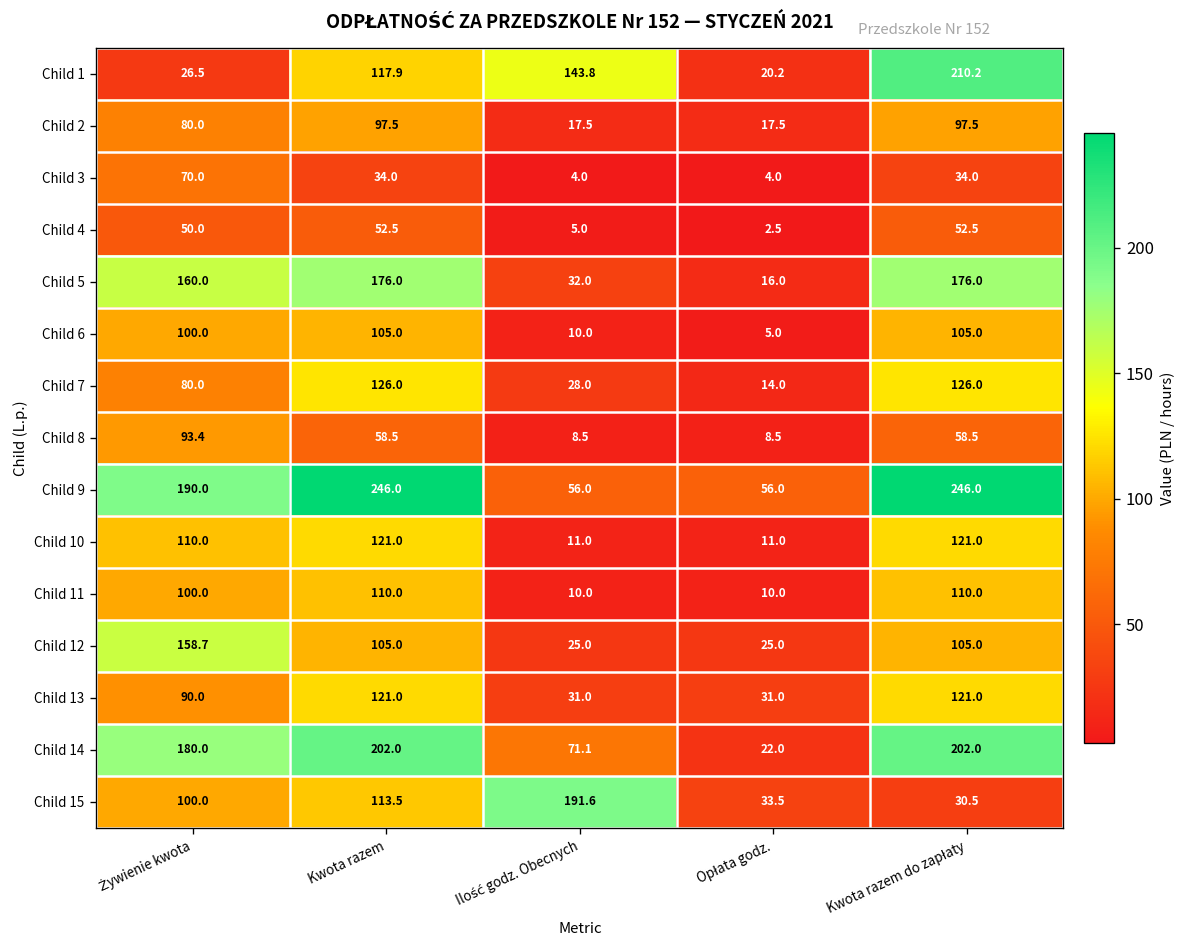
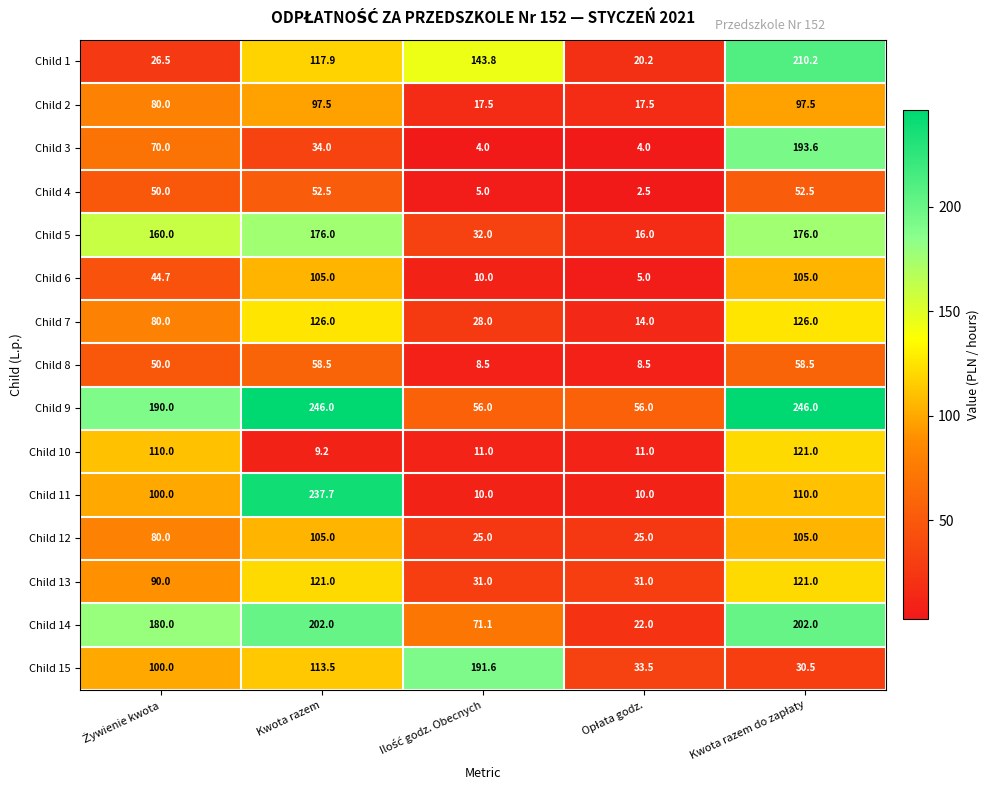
Child 3, Kwota razem do zapłaty: 34.0 -> 193.6
Child 6, Żywienie kwota: 100.0 -> 44.7
Child 8, Żywienie kwota: 93.4 -> 50.0
Child 10, Kwota razem: 121.0 -> 9.2
Child 11, Kwota razem: 110.0 -> 237.7
Child 12, Żywienie kwota: 158.7 -> 80.0
